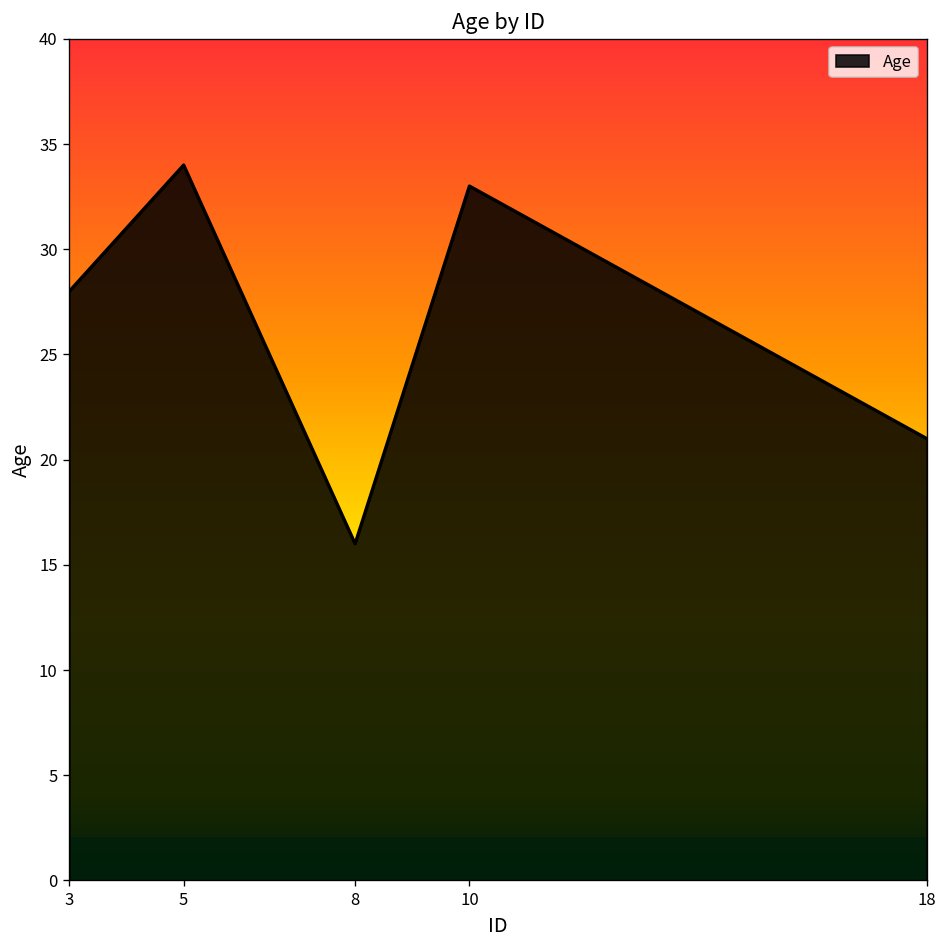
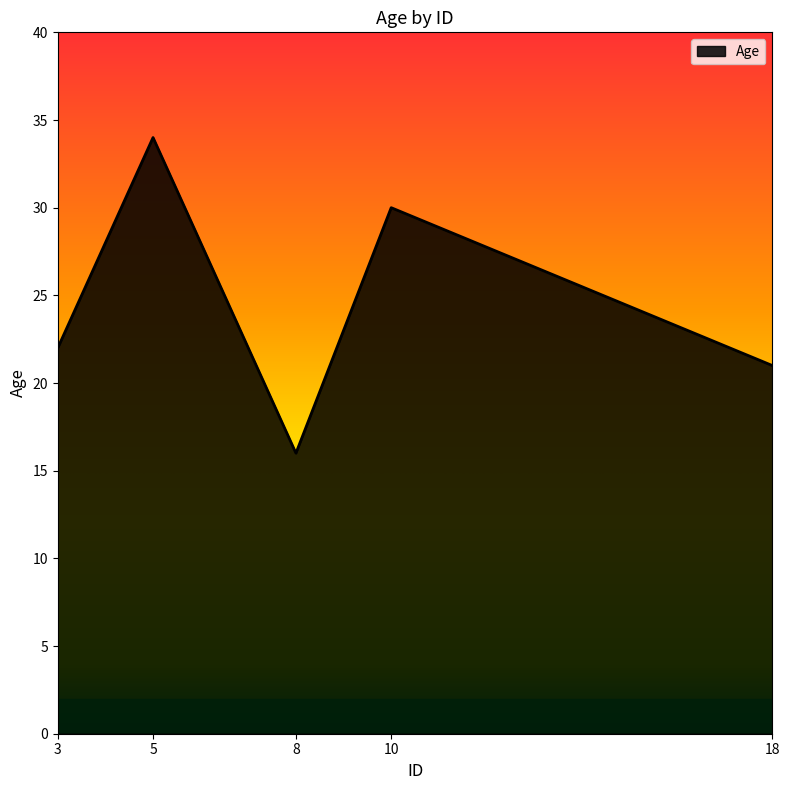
3: 28 -> 22
10: 33 -> 30
